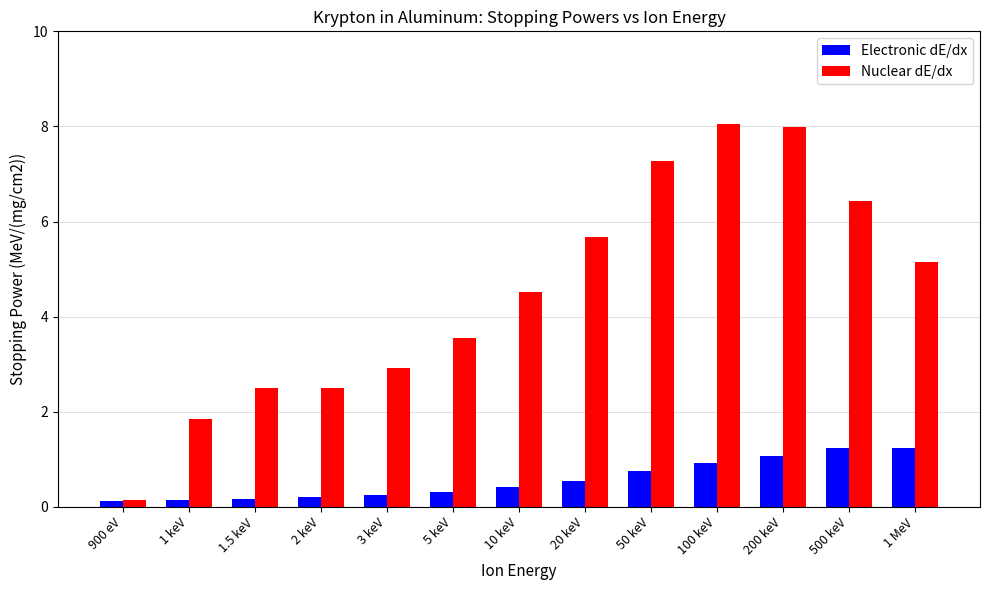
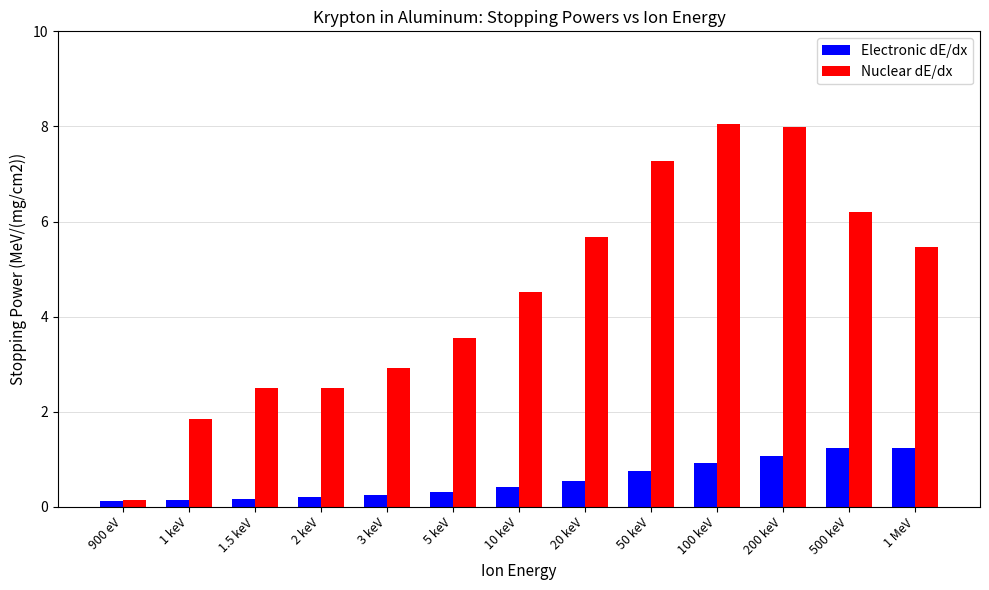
Nuclear dE/dx, 500 keV: 6.4 -> 6.2
Nuclear dE/dx, 1 MeV: 5.1 -> 5.5
